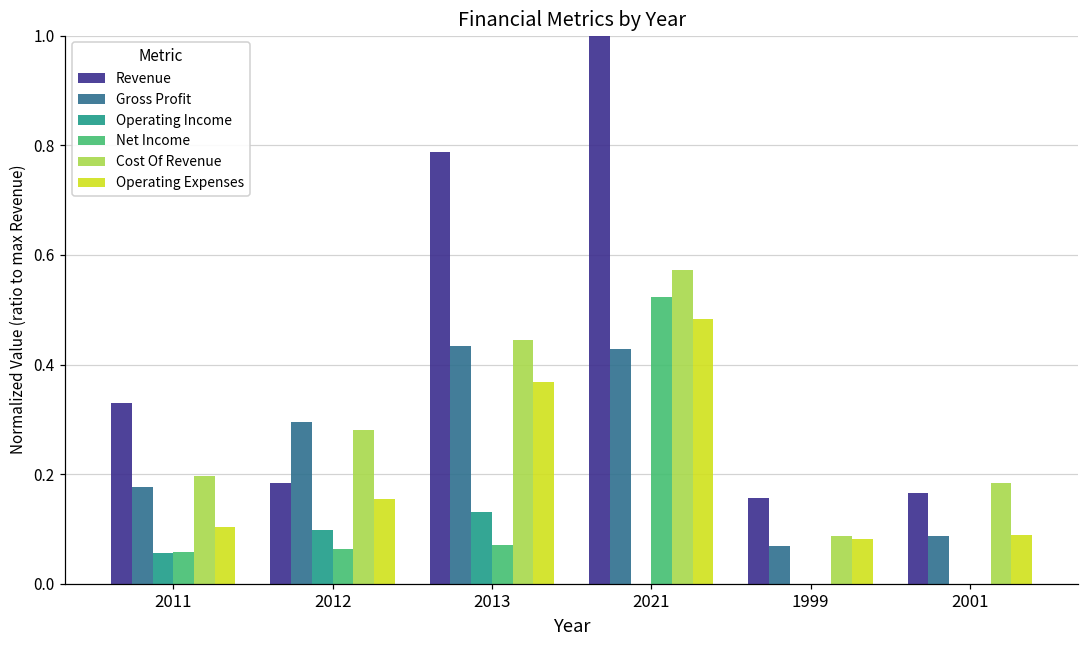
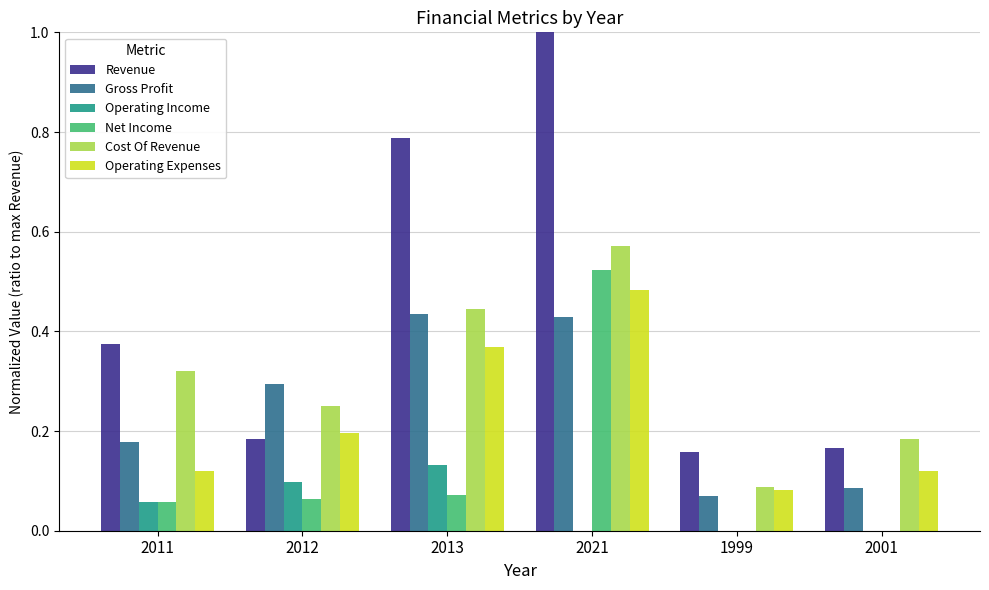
Revenue, 2011: 0.33 -> 0.37
Cost Of Revenue, 2011: 0.20 -> 0.32
Operating Expenses, 2011: 0.10 -> 0.12
Cost Of Revenue, 2012: 0.28 -> 0.25
Operating Expenses, 2012: 0.16 -> 0.20
Operating Expenses, 2001: 0.09 -> 0.12
